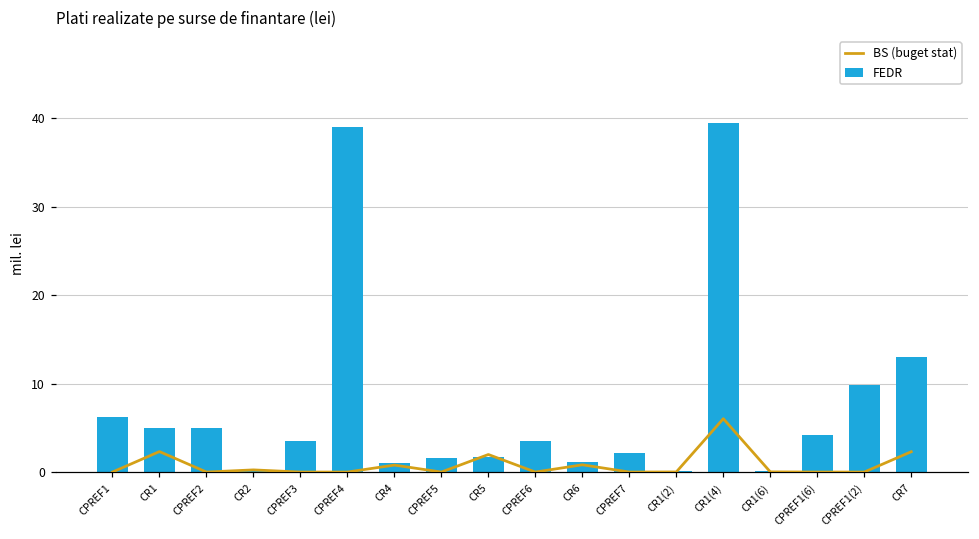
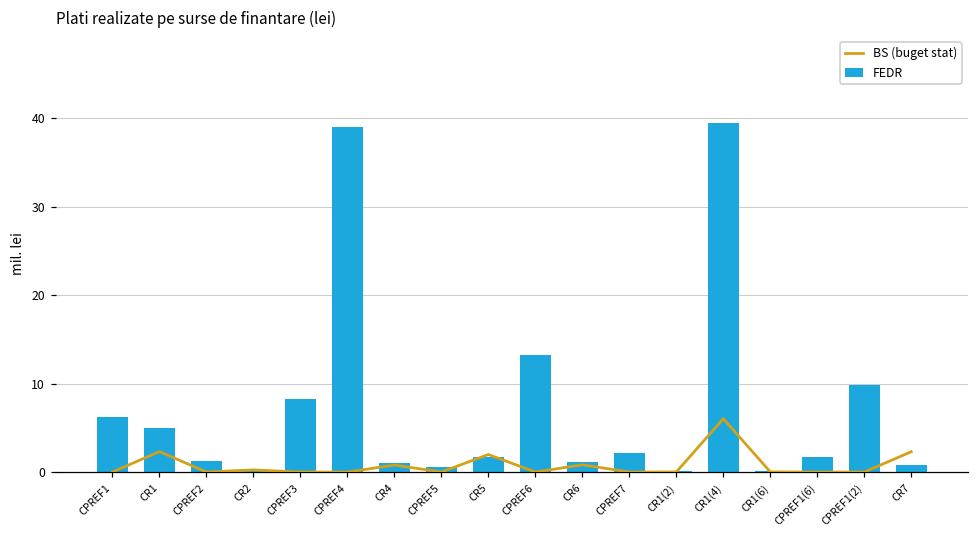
FEDR, CPREF2: 5 -> 1
FEDR, CPREF3: 3 -> 8
FEDR, CPREF5: 2 -> 1
FEDR, CPREF6: 3 -> 13
FEDR, CPREF1(6): 4 -> 2
FEDR, CR7: 13 -> 1
